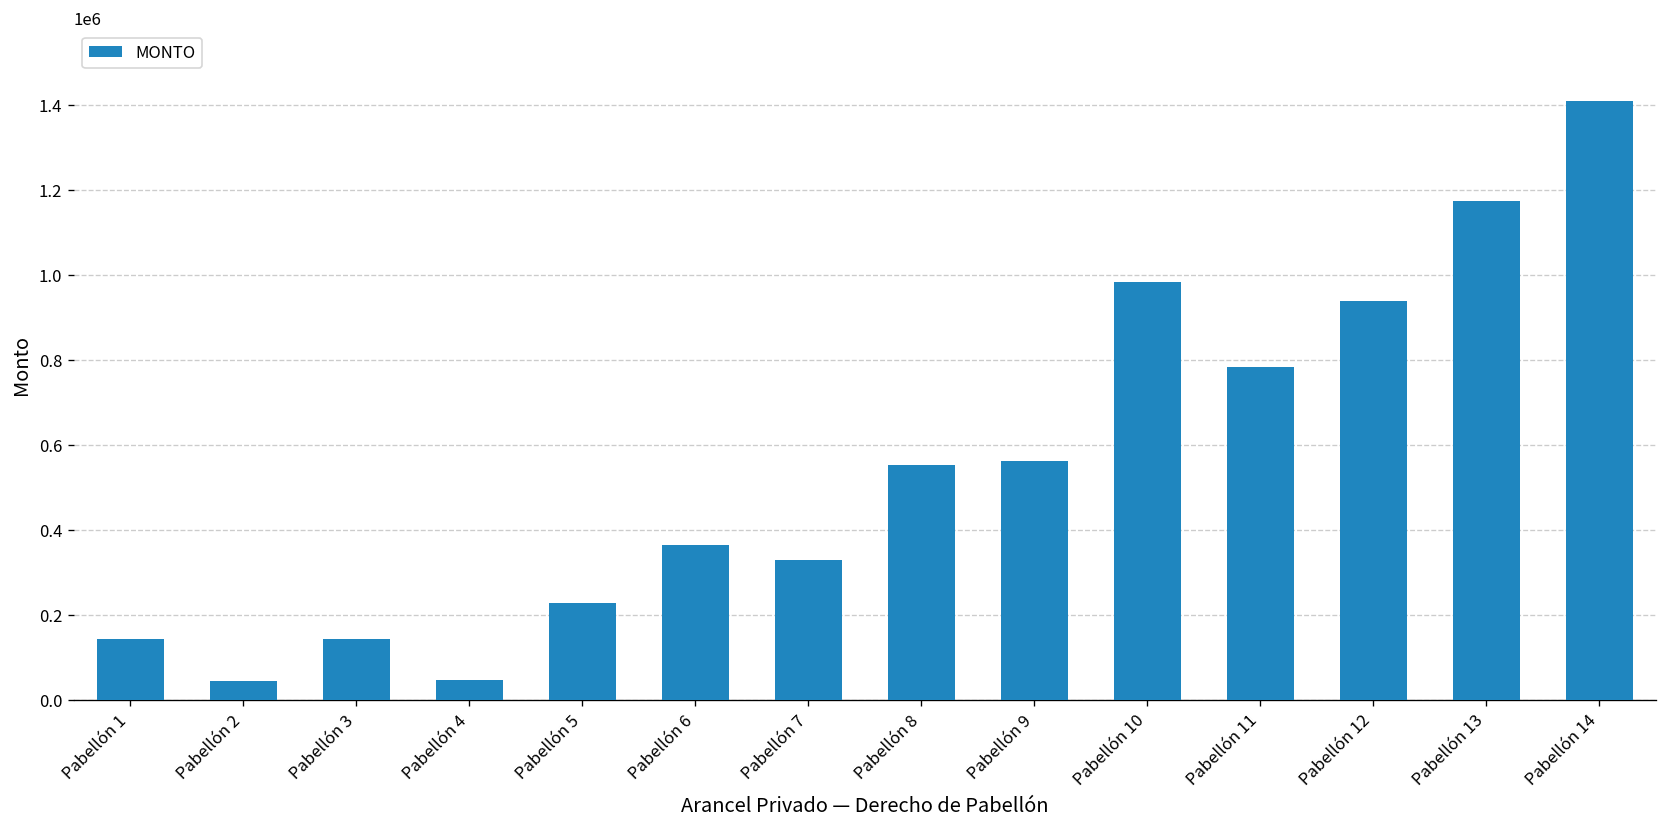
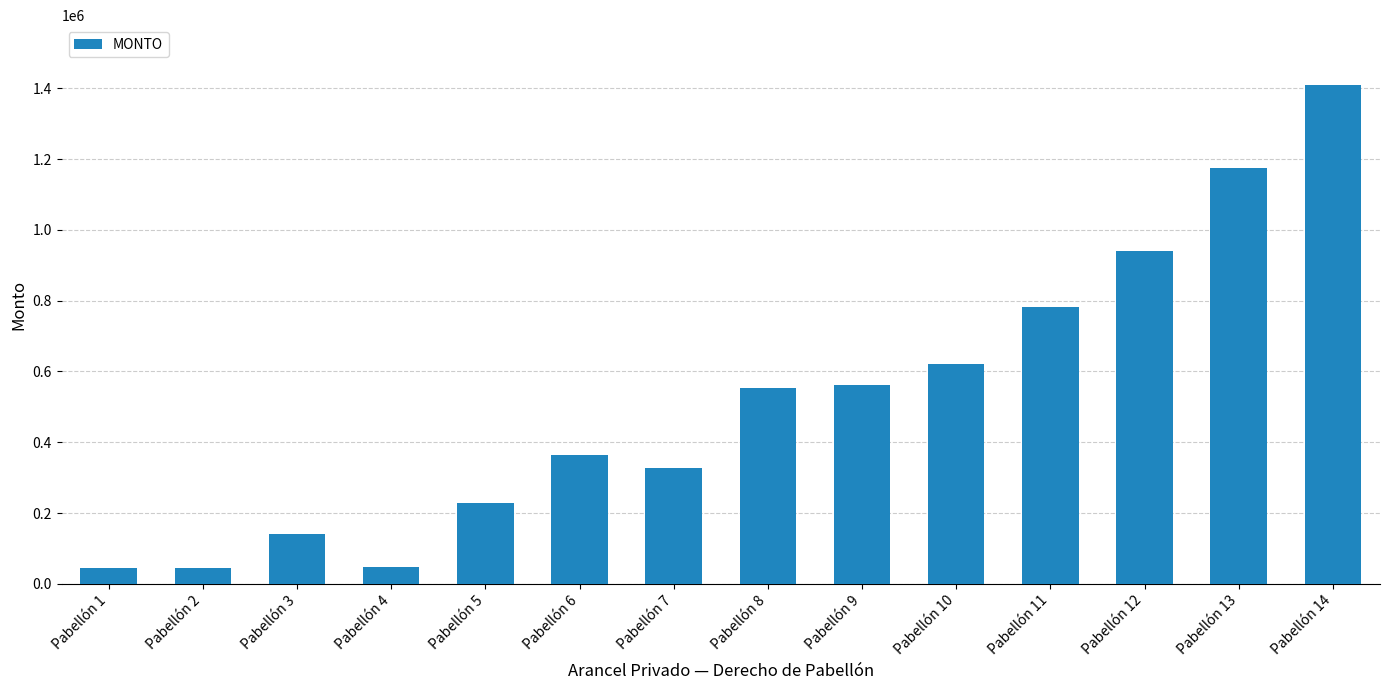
Pabellón 1: 140000 -> 40000
Pabellón 10: 980000 -> 620000
